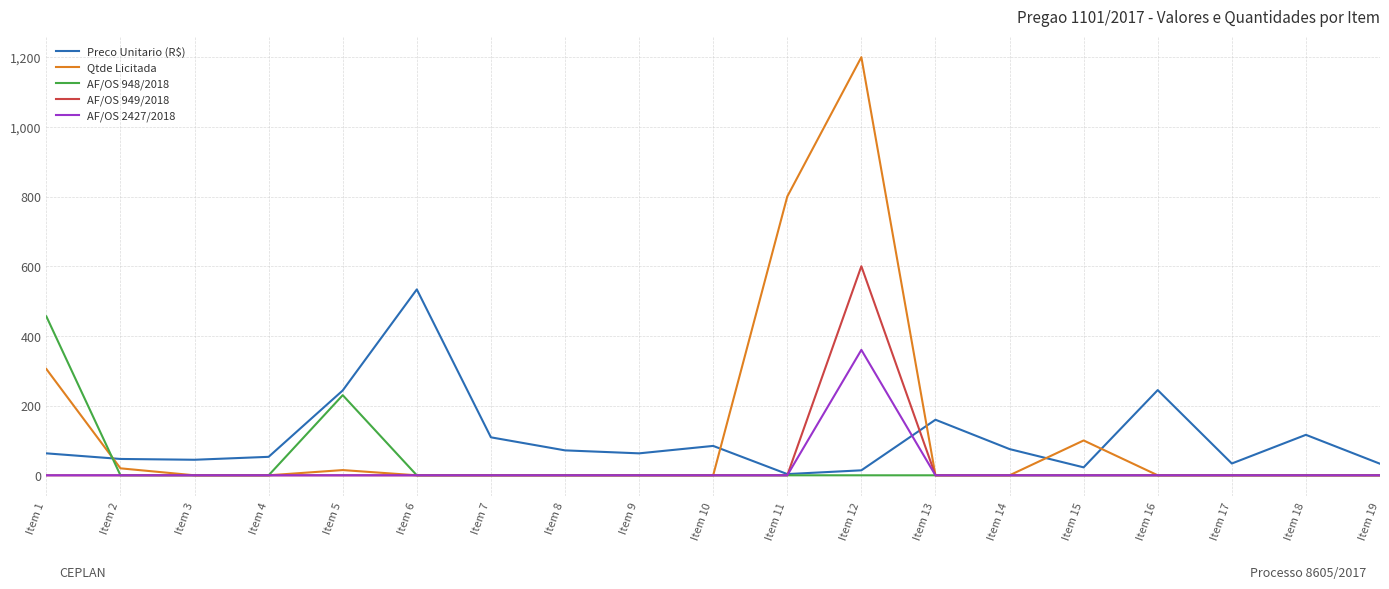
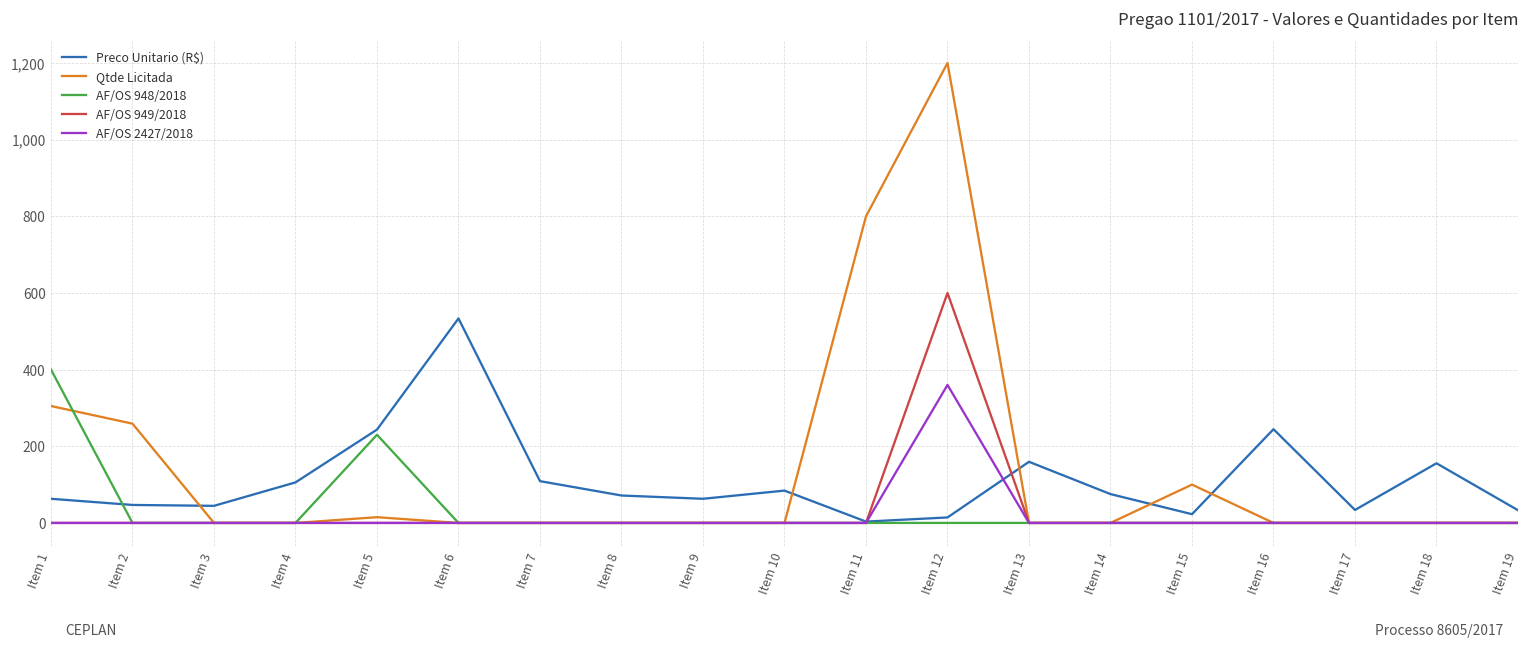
AF/OS 948/2018, Item 1: 460 -> 400
Qtde Licitada, Item 2: 20 -> 260
Preco Unitario (R$), Item 4: 50 -> 110
Preco Unitario (R$), Item 18: 120 -> 160
